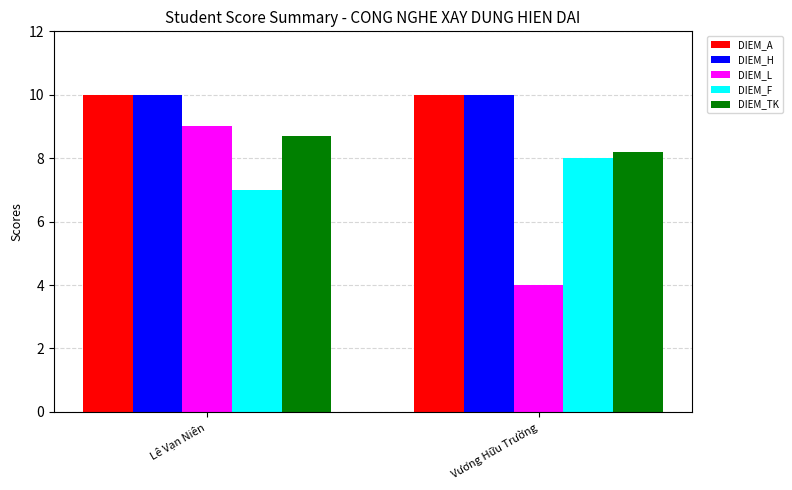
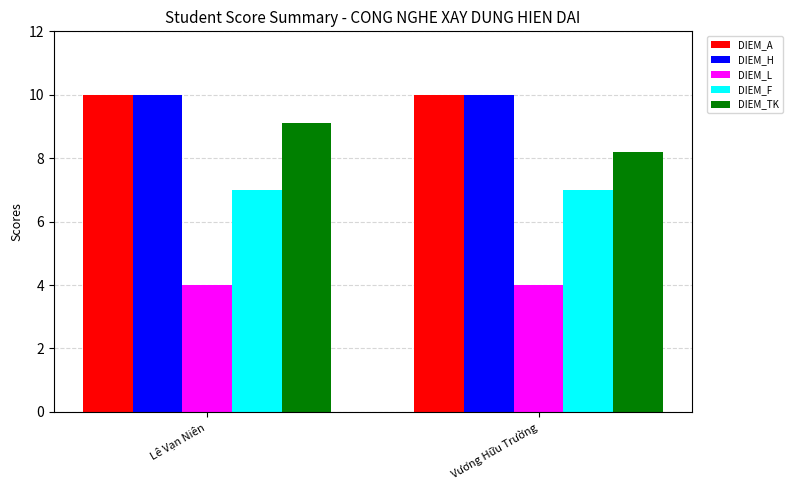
DIEM_L, Lê Vạn Niên: 9 -> 4
DIEM_TK, Lê Vạn Niên: 8.7 -> 9.1
DIEM_F, Vương Hữu Trường: 8 -> 7
